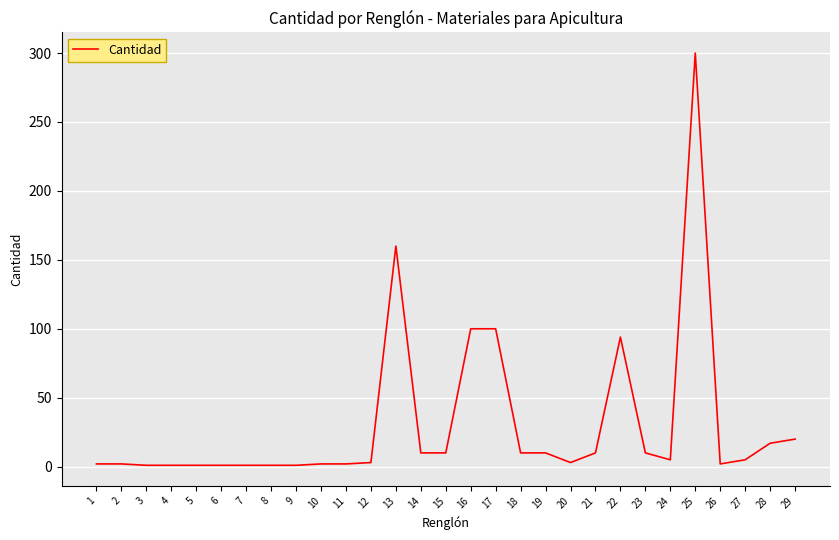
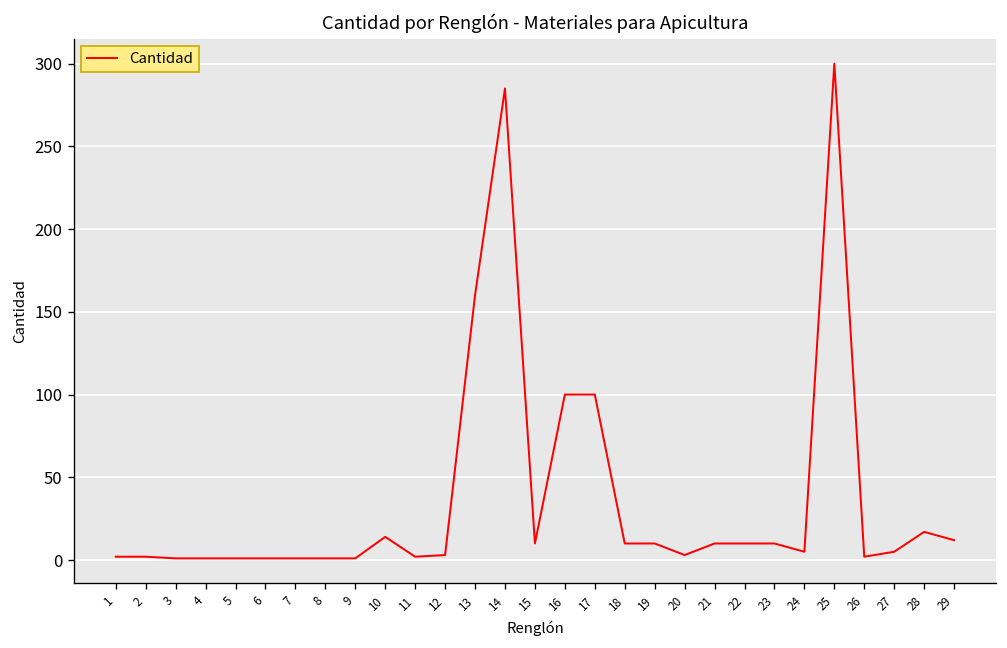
10: 2 -> 14
14: 10 -> 285
22: 94 -> 10
29: 20 -> 12
